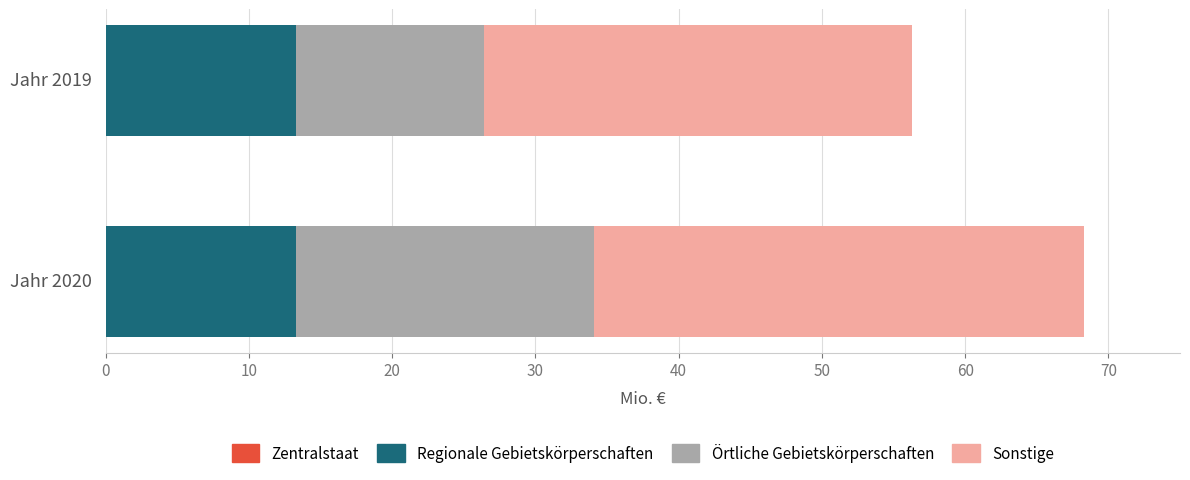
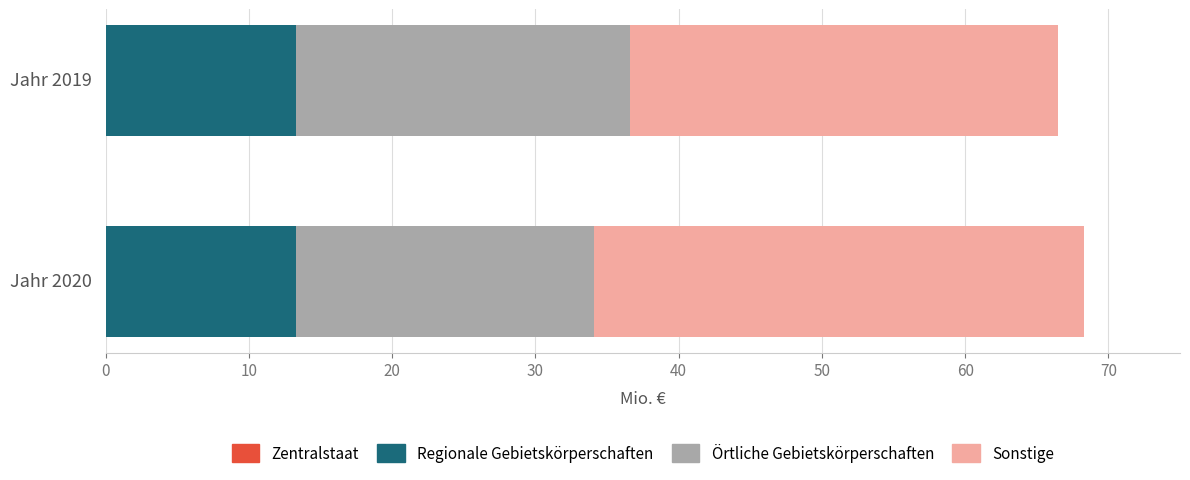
Örtliche Gebietskörperschaften, Jahr 2019: 13.1 -> 23.3
